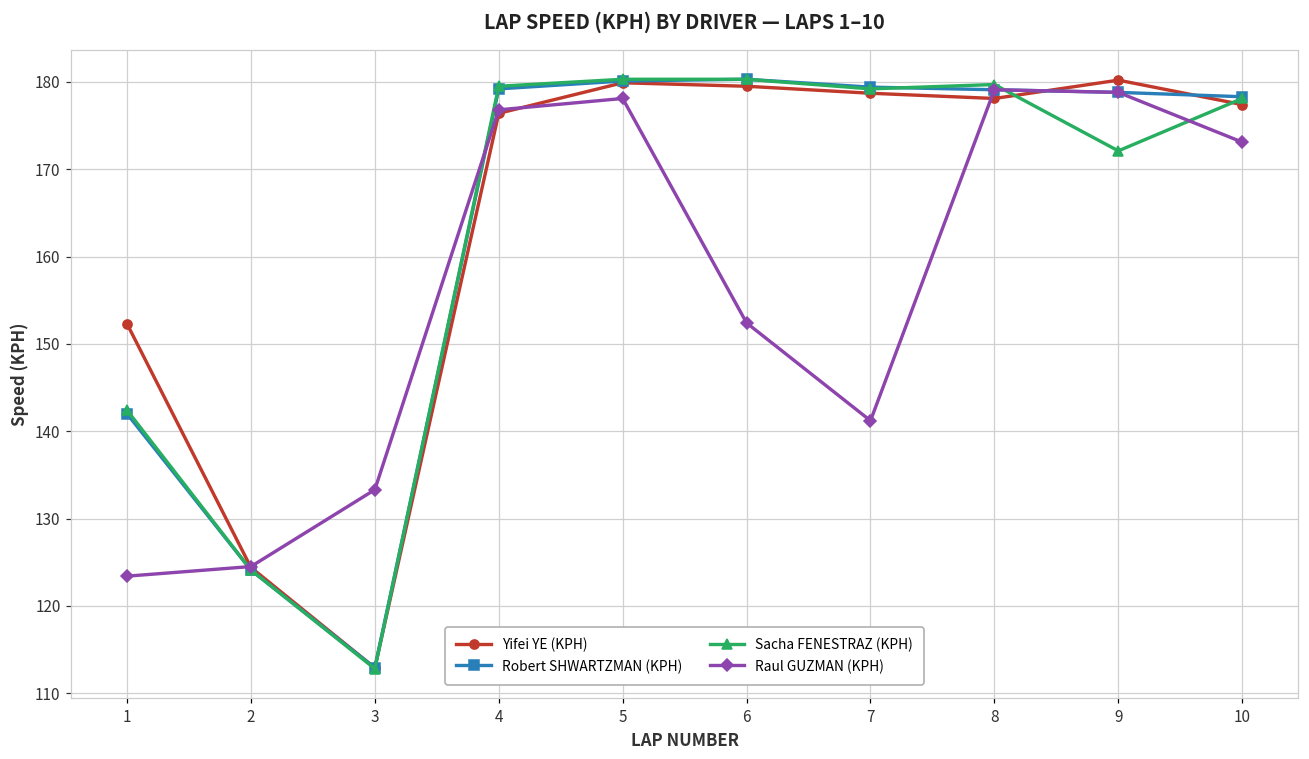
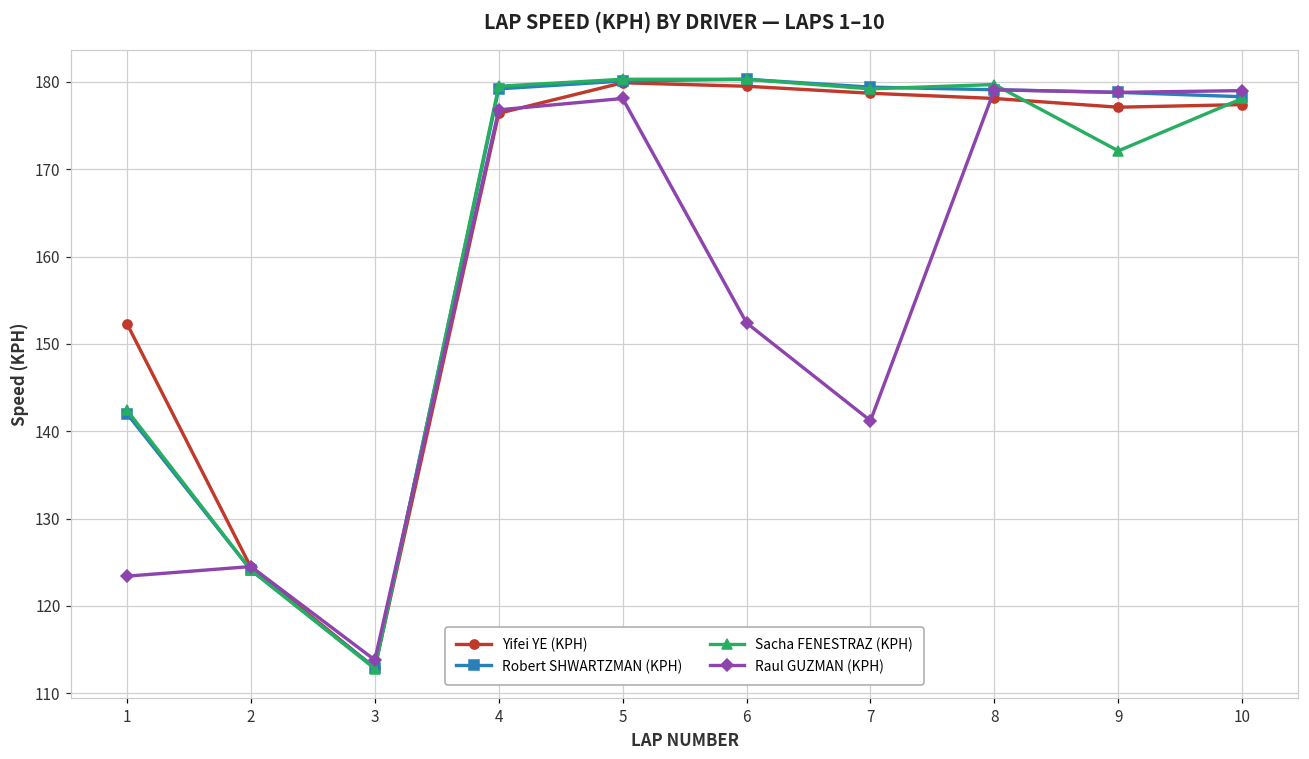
Raul GUZMAN (KPH), 3: 133 -> 114
Yifei YE (KPH), 9: 180 -> 177
Raul GUZMAN (KPH), 10: 173 -> 179
